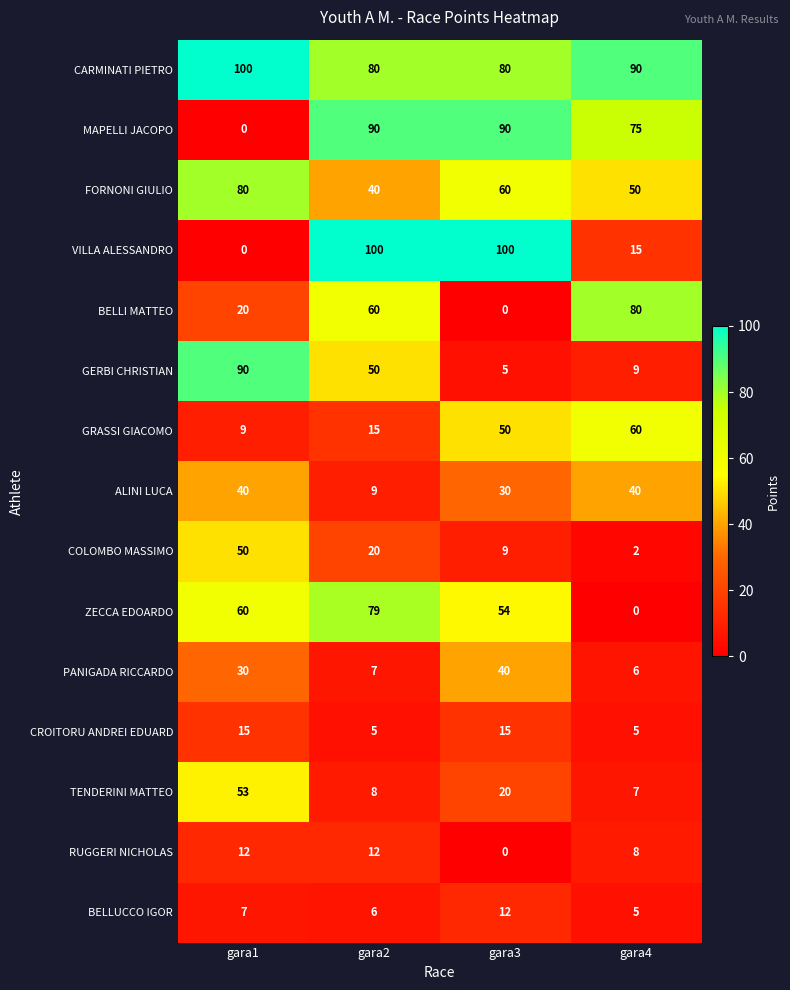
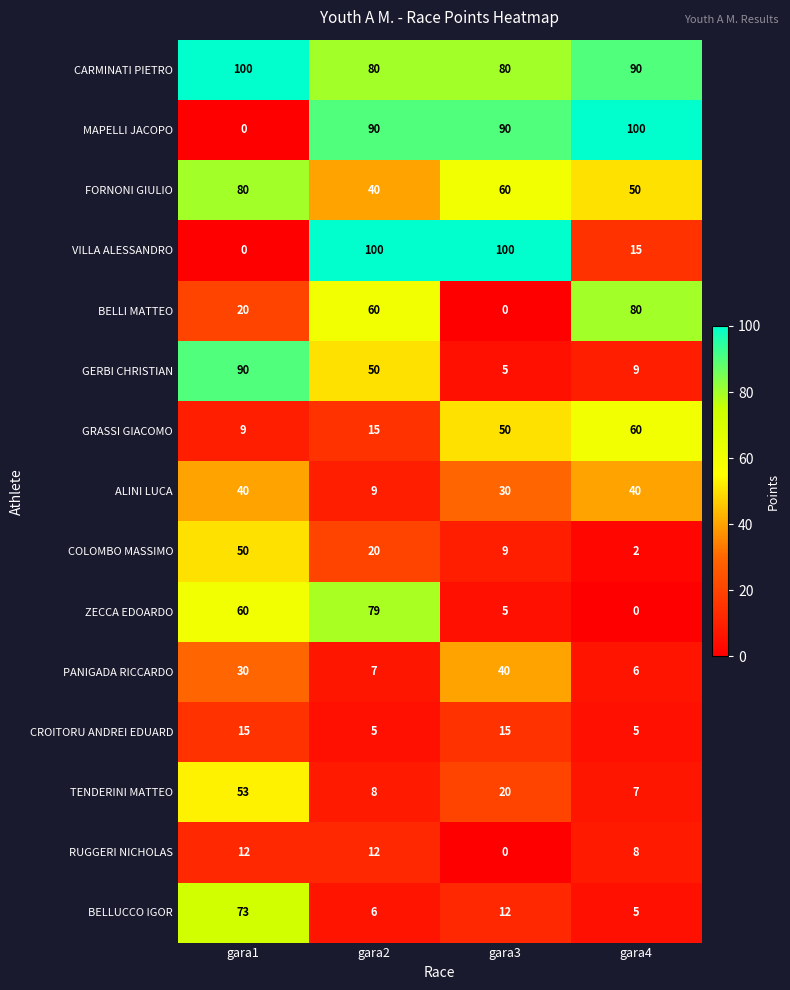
MAPELLI JACOPO, gara4: 75 -> 100
ZECCA EDOARDO, gara3: 54 -> 5
BELLUCCO IGOR, gara1: 7 -> 73
